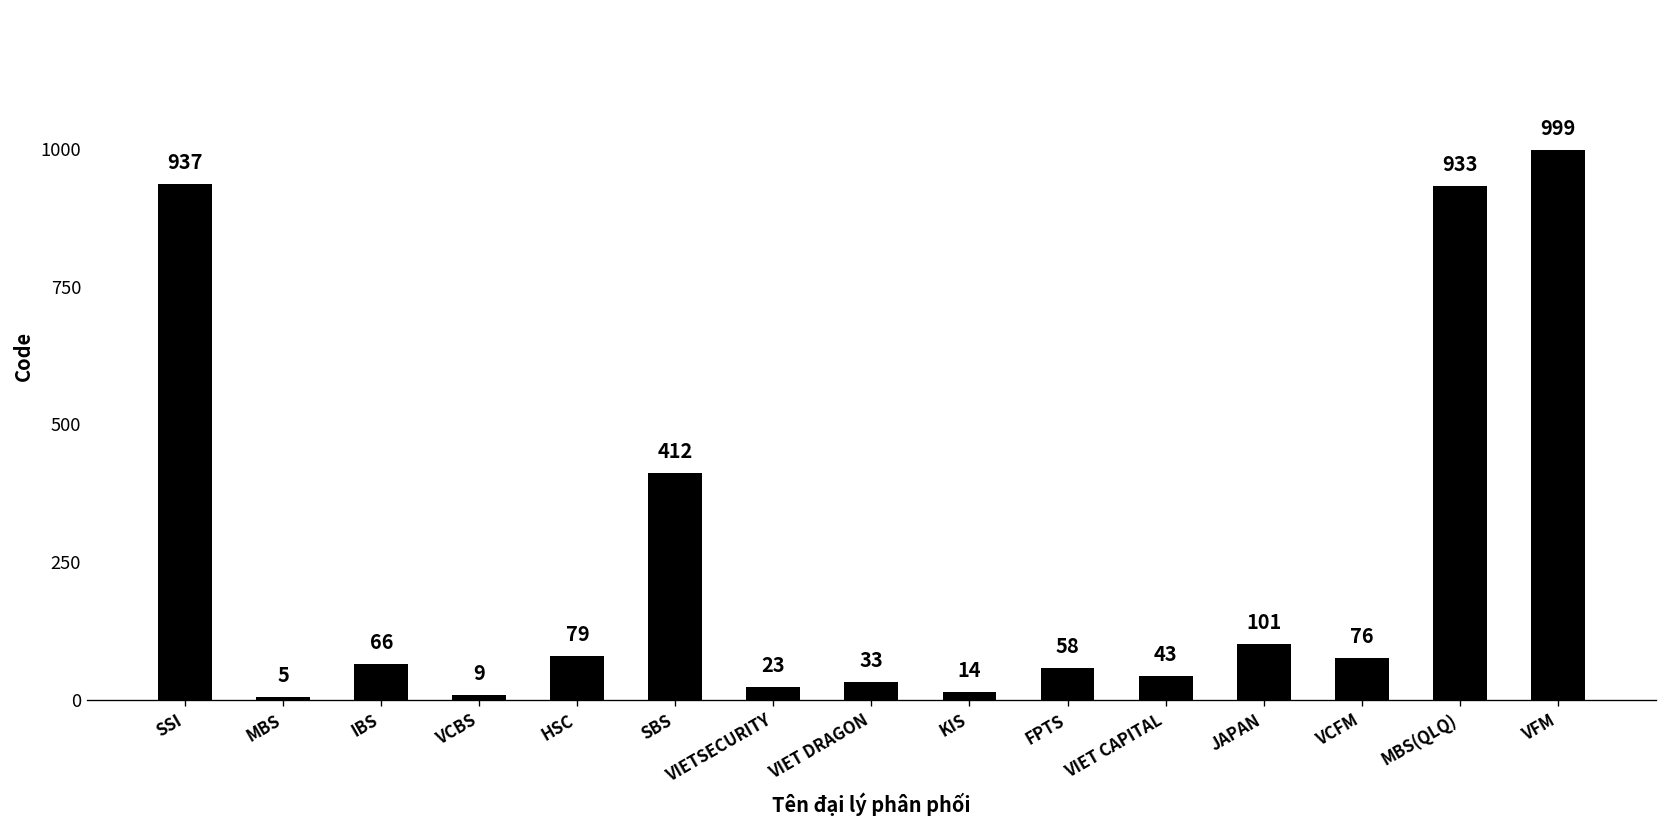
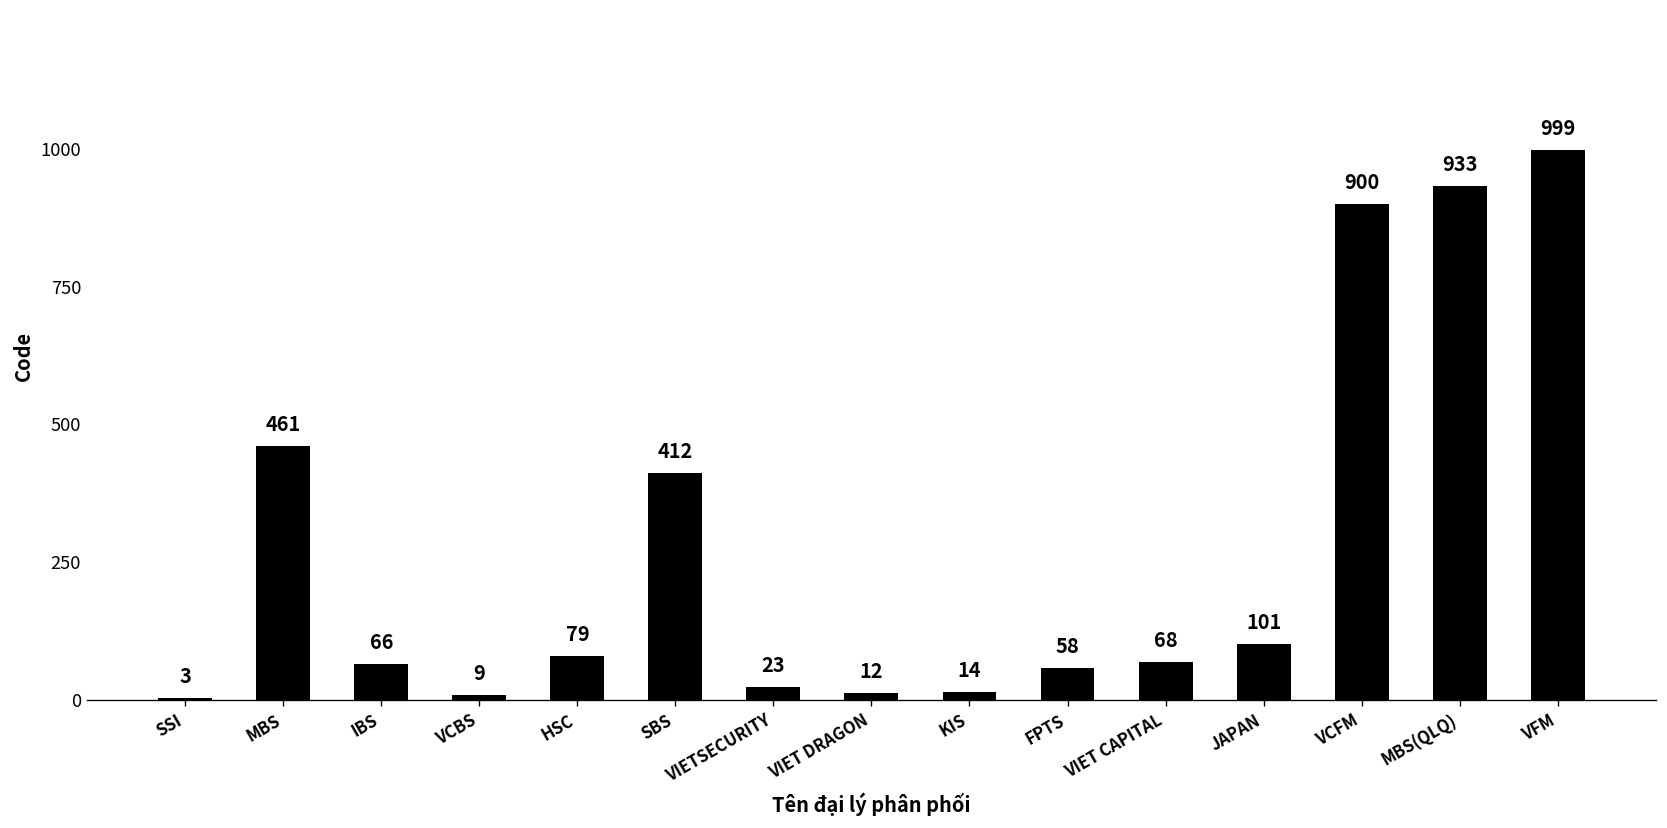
SSI: 937 -> 3
MBS: 5 -> 461
VIET DRAGON: 33 -> 12
VIET CAPITAL: 43 -> 68
VCFM: 76 -> 900
